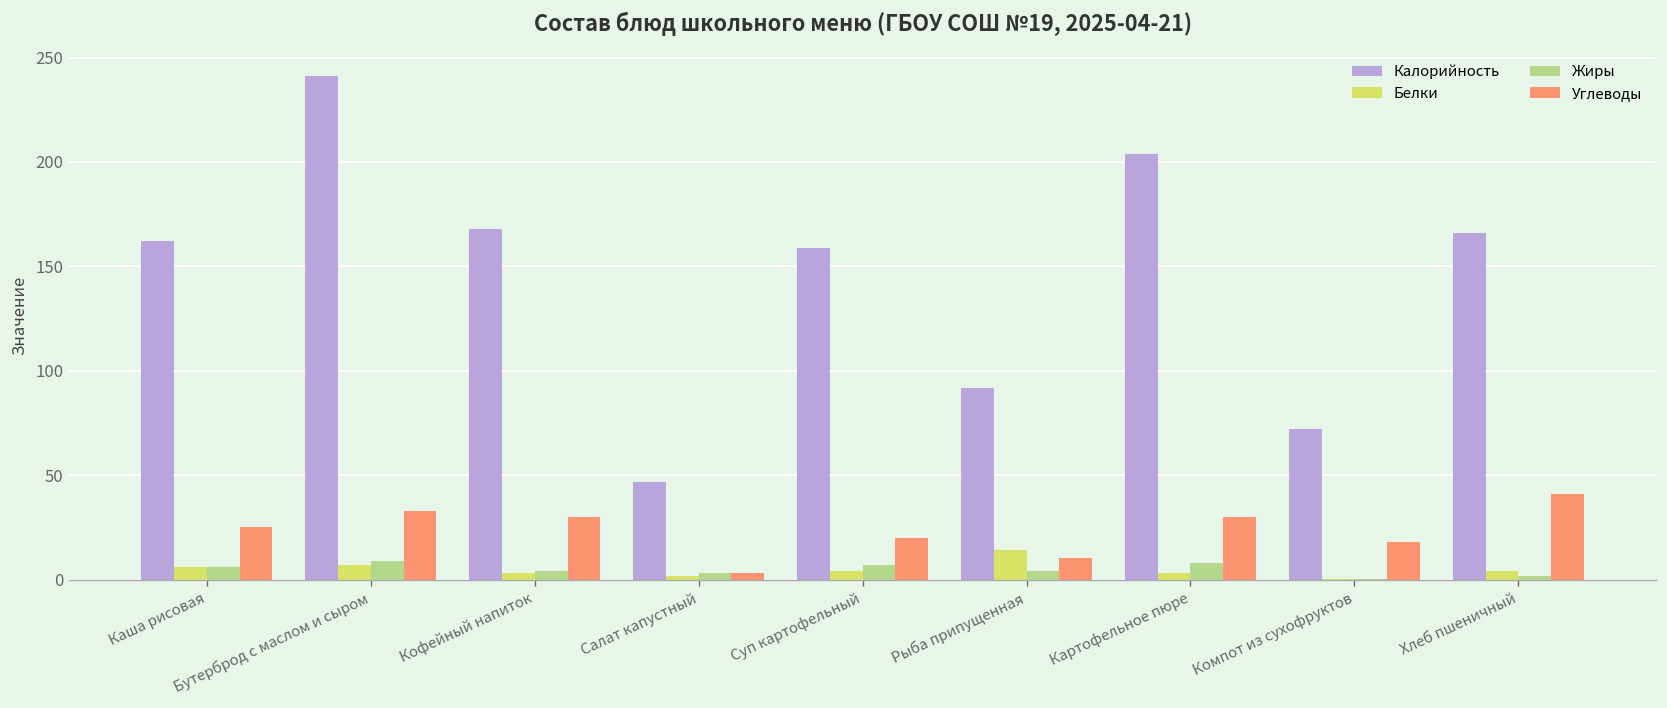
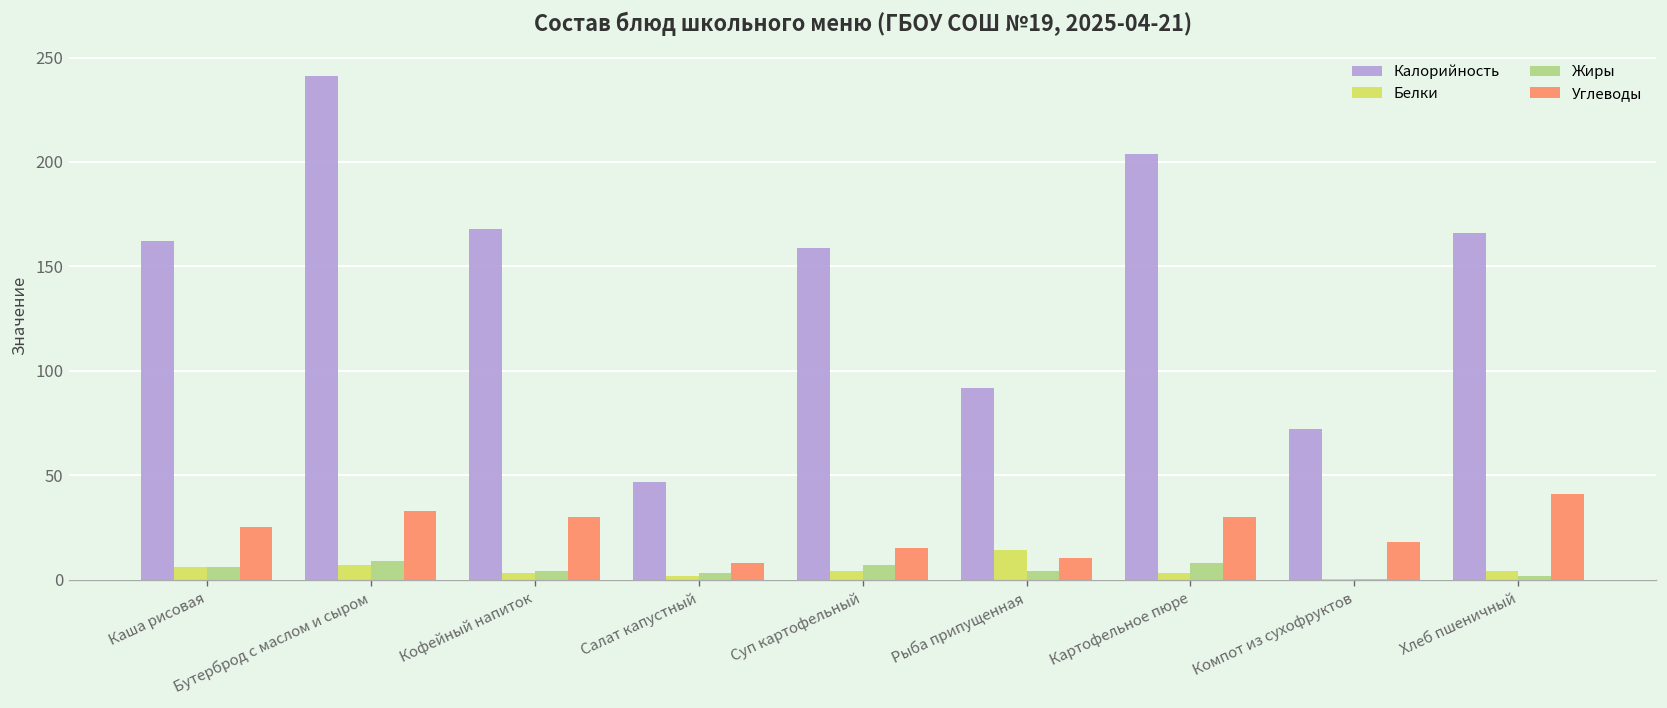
Углеводы, Салат капустный: 3 -> 8
Углеводы, Суп картофельный: 20 -> 15
